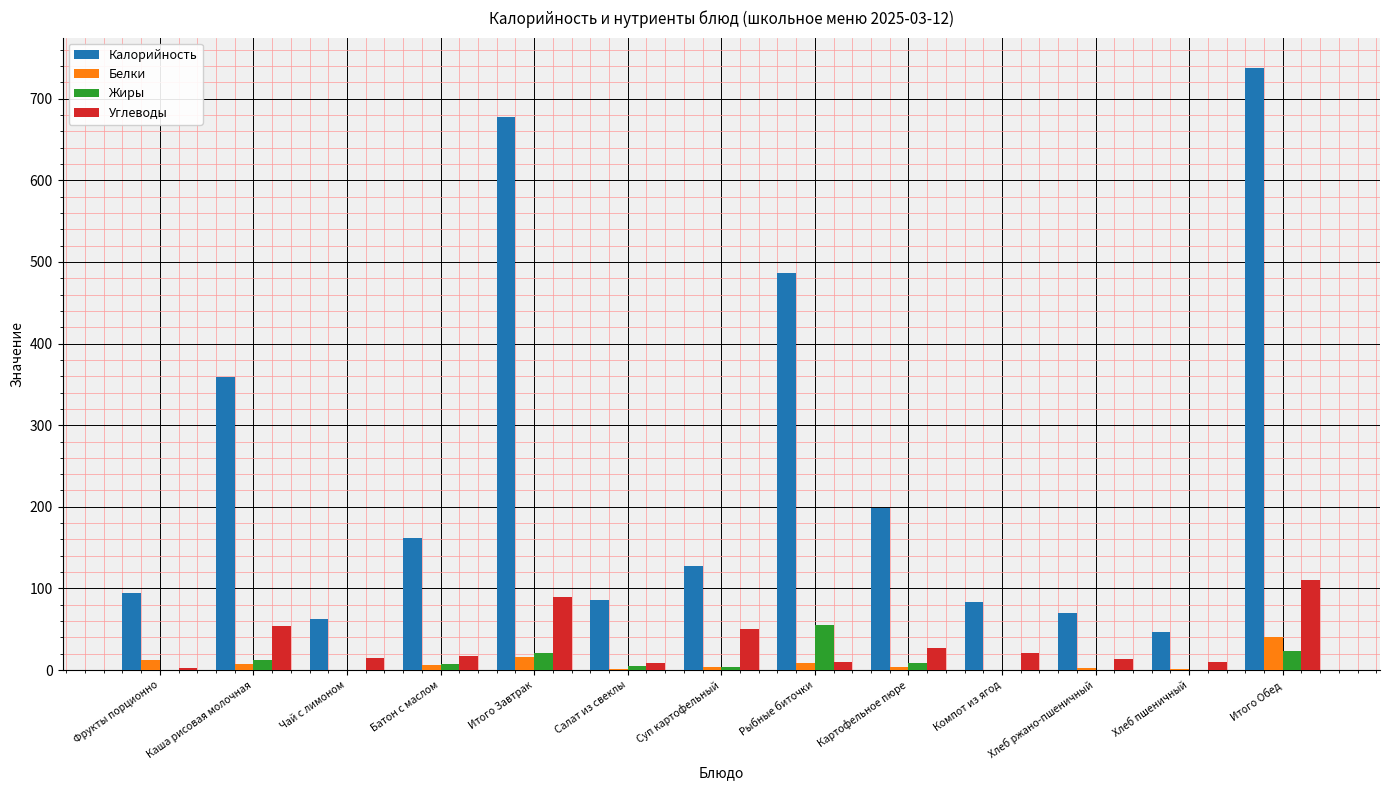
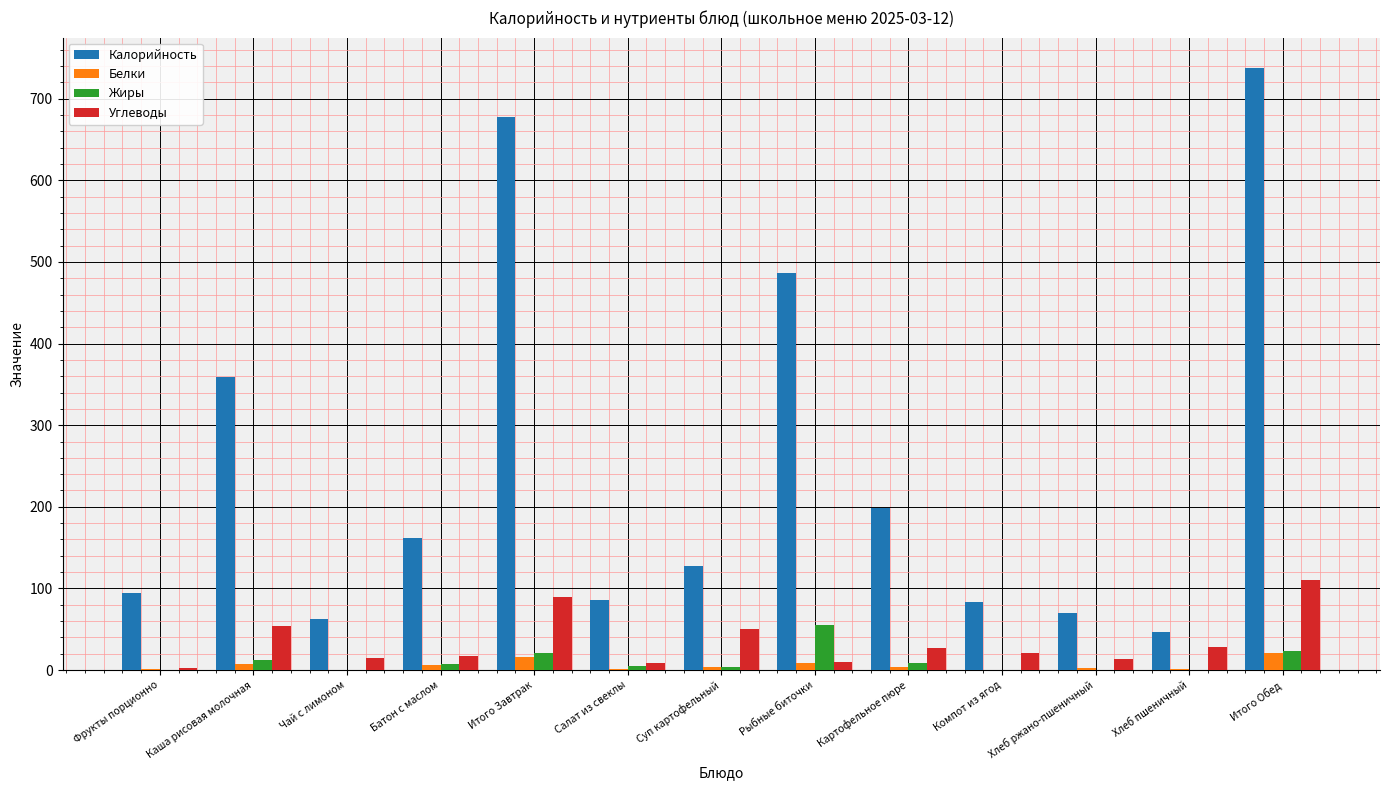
Белки, Фрукты порционно: 10 -> 0
Углеводы, Хлеб пшеничный: 10 -> 30
Белки, Итого Обед: 40 -> 20
